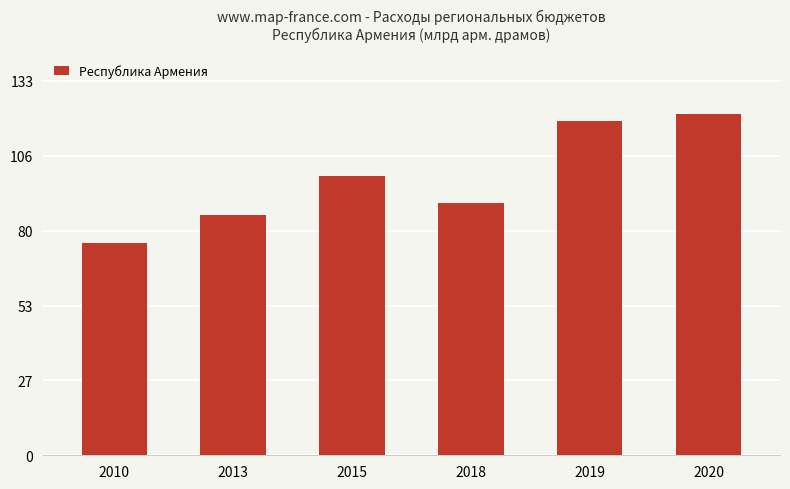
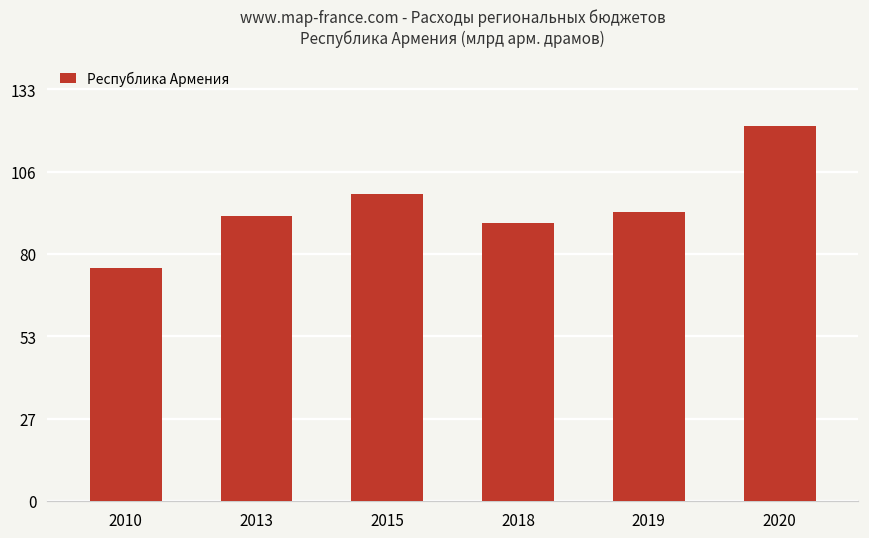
2013: 85 -> 92
2019: 119 -> 93
